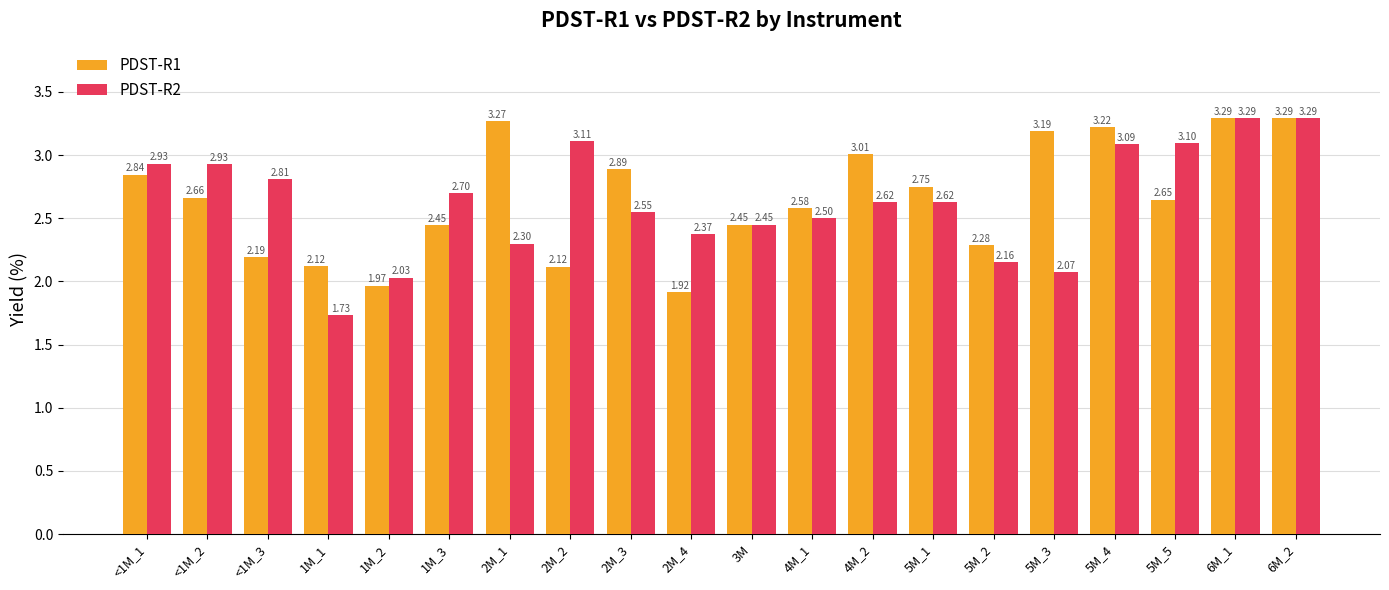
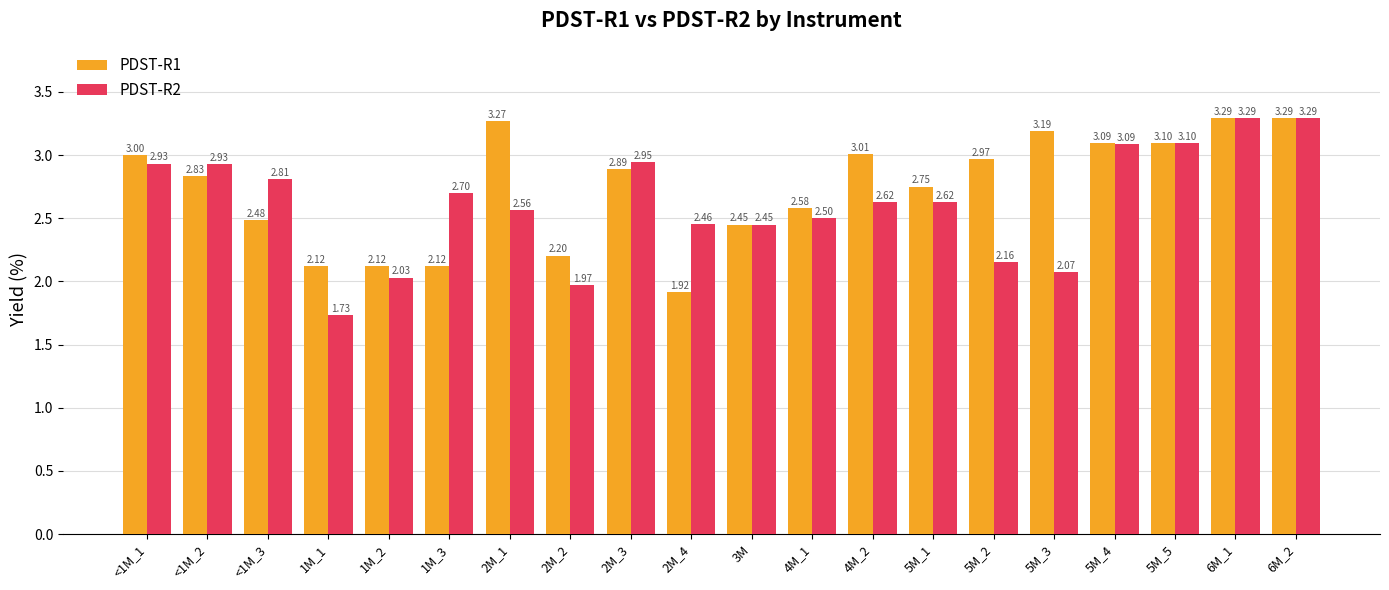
PDST-R1, <1M_1: 2.84 -> 3.00
PDST-R1, <1M_2: 2.66 -> 2.83
PDST-R1, <1M_3: 2.19 -> 2.48
PDST-R1, 1M_2: 1.97 -> 2.12
PDST-R1, 1M_3: 2.45 -> 2.12
PDST-R2, 2M_1: 2.30 -> 2.56
PDST-R1, 2M_2: 2.12 -> 2.20
PDST-R2, 2M_2: 3.11 -> 1.97
PDST-R2, 2M_3: 2.55 -> 2.95
PDST-R2, 2M_4: 2.37 -> 2.46
PDST-R1, 5M_2: 2.28 -> 2.97
PDST-R1, 5M_4: 3.22 -> 3.09
PDST-R1, 5M_5: 2.65 -> 3.10
